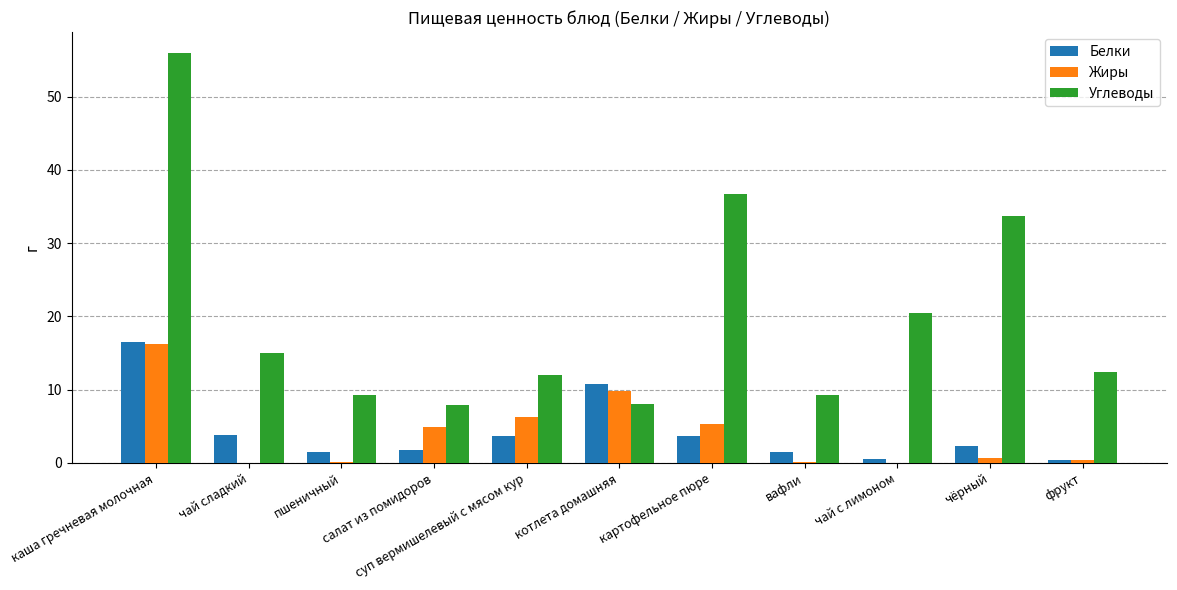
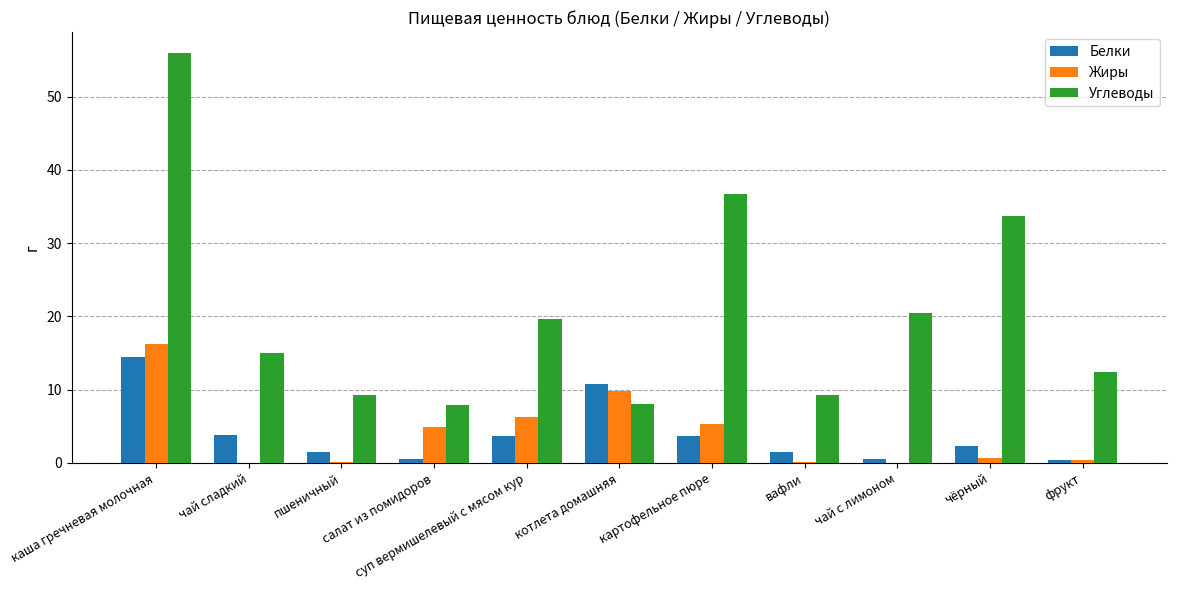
Белки, каша гречневая молочная: 17 -> 14
Белки, салат из помидоров: 2 -> 1
Углеводы, суп вермишелевый с мясом кур: 12 -> 20
